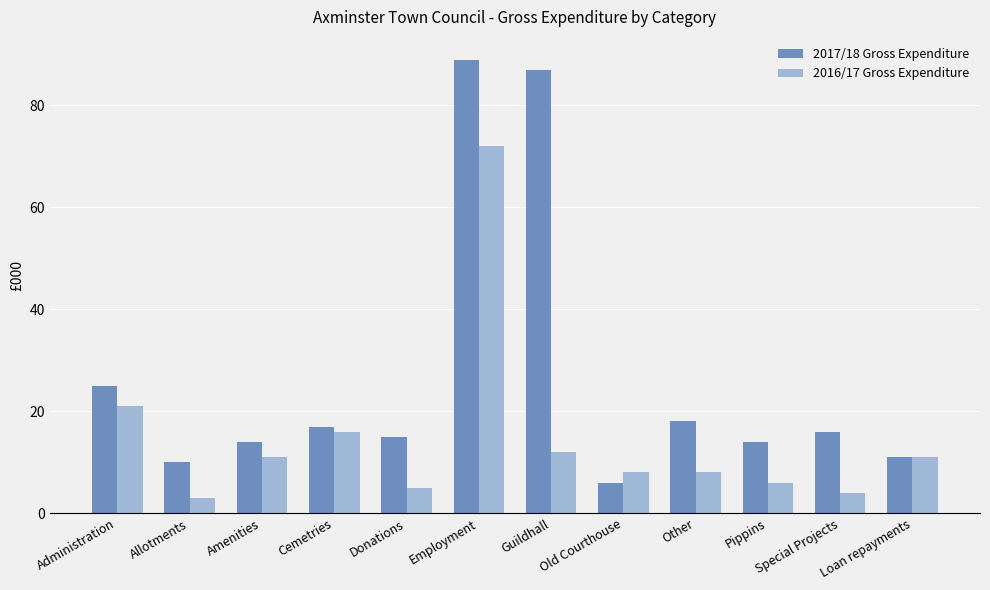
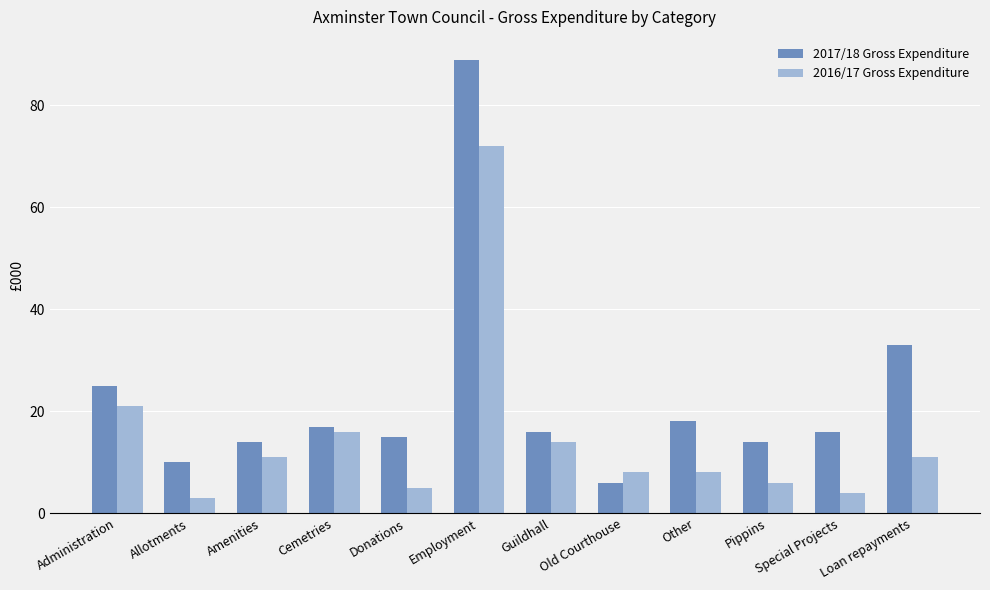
2017/18 Gross Expenditure, Guildhall: 87 -> 16
2016/17 Gross Expenditure, Guildhall: 12 -> 14
2017/18 Gross Expenditure, Loan repayments: 11 -> 33
